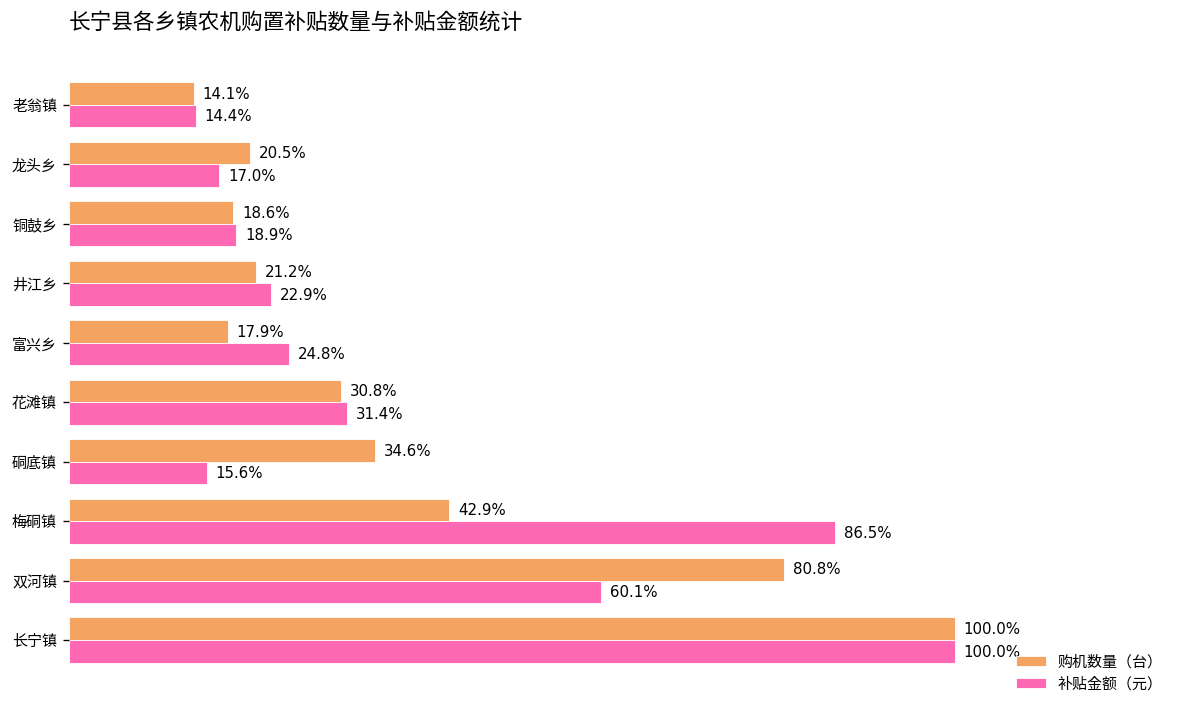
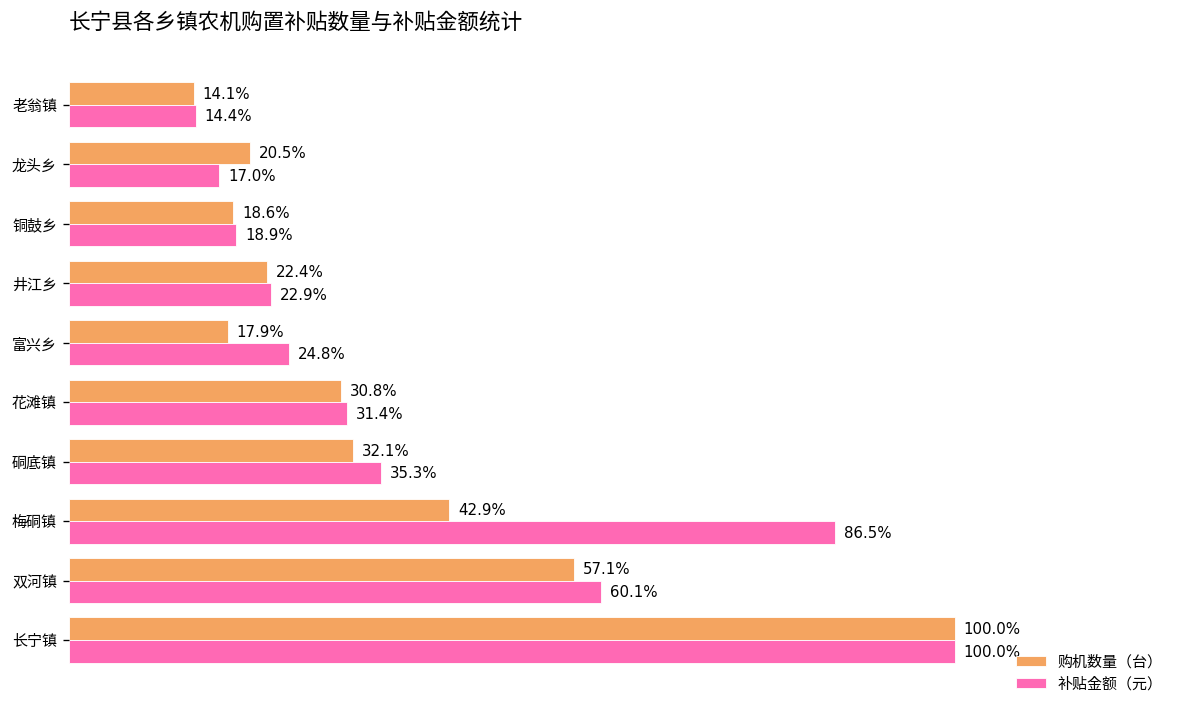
购机数量（台）, 井江乡: 21.2% -> 22.4%
购机数量（台）, 硐底镇: 34.6% -> 32.1%
补贴金额（元）, 硐底镇: 15.6% -> 35.3%
购机数量（台）, 双河镇: 80.8% -> 57.1%
